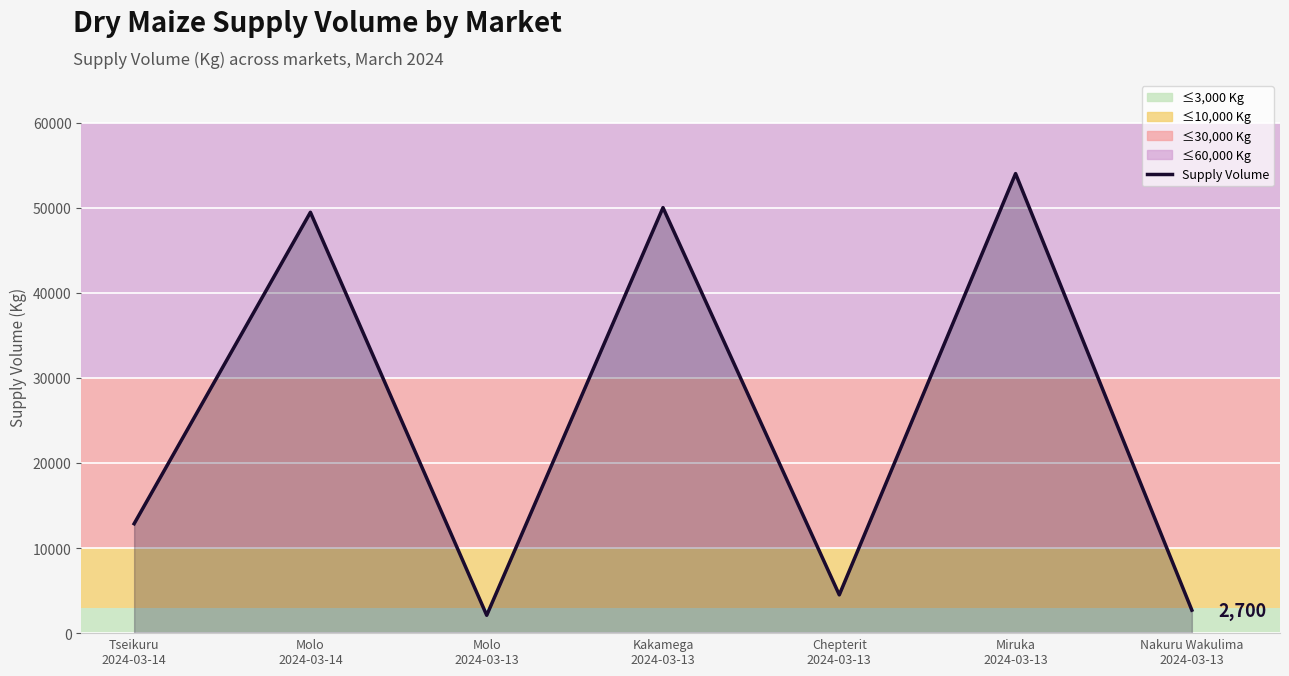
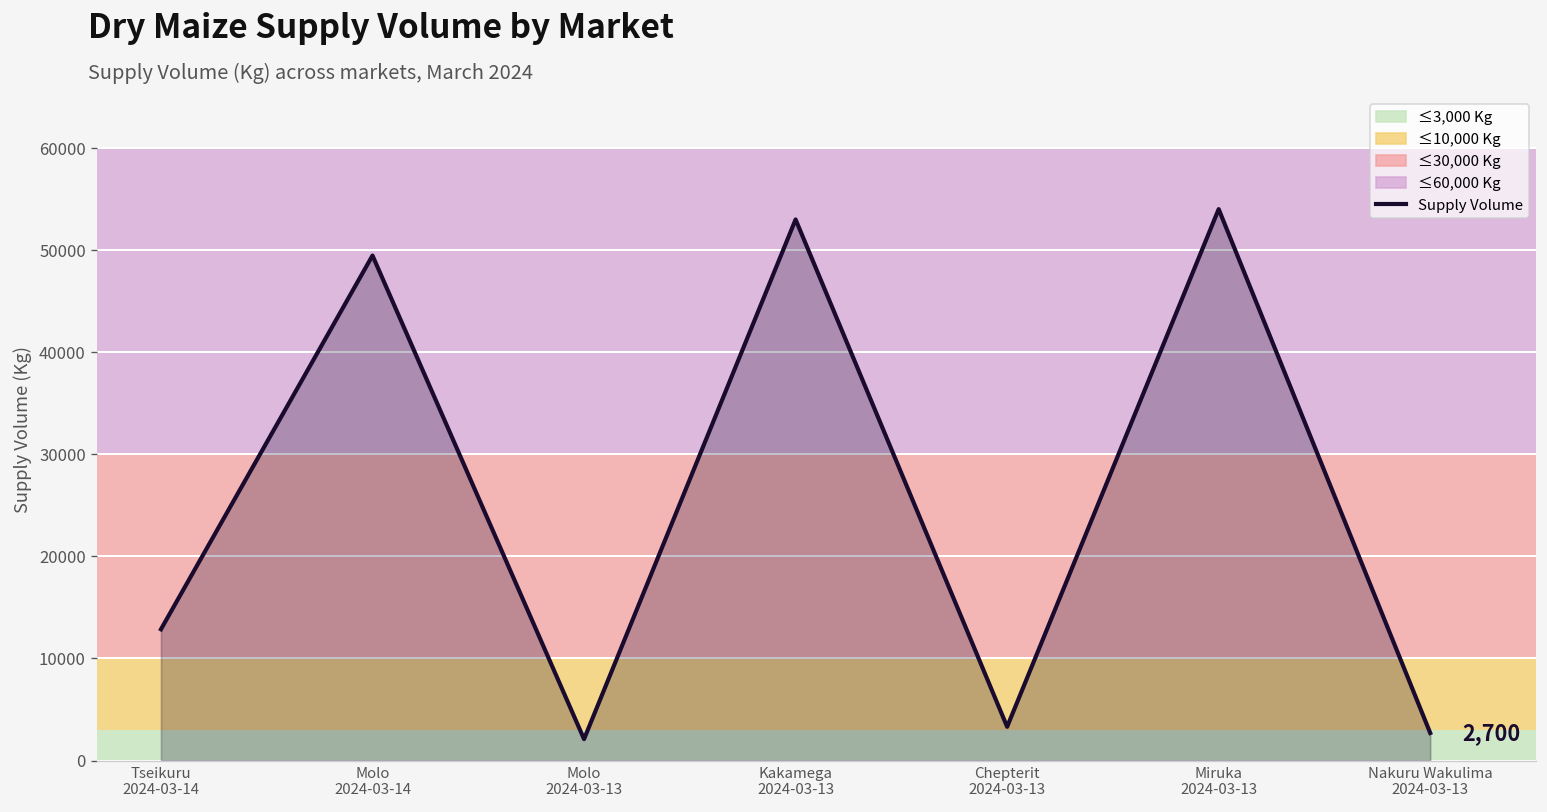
Kakamega 2024-03-13: 50000 -> 53000
Chepterit 2024-03-13: 5000 -> 3000
